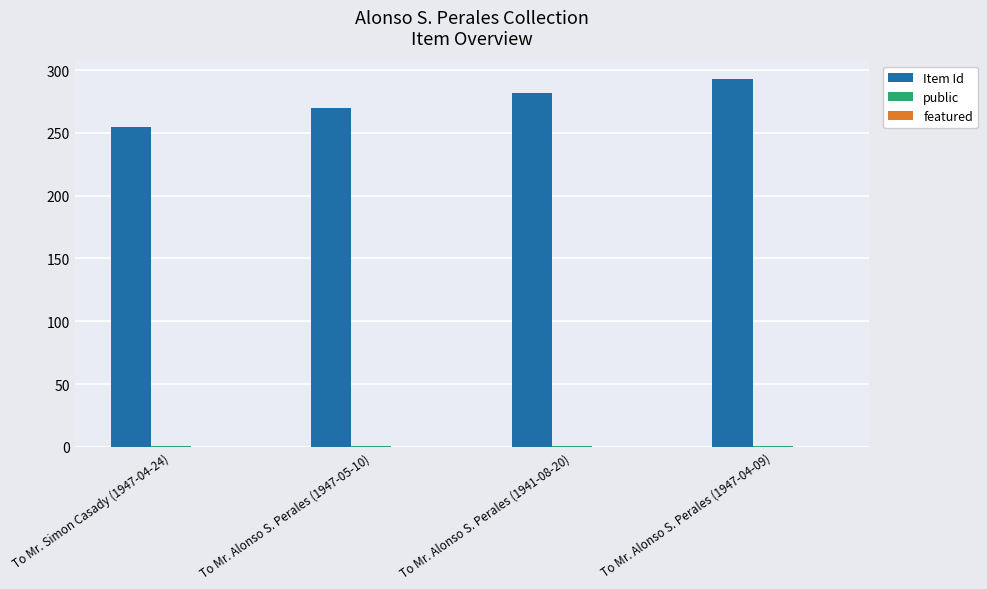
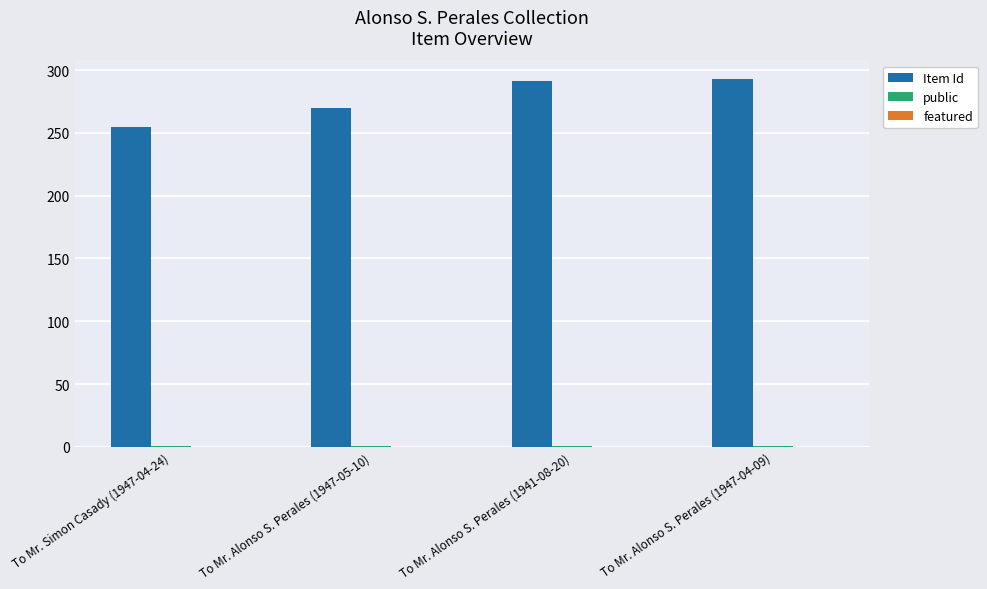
Item Id, To Mr. Alonso S. Perales (1941-08-20): 282 -> 291
